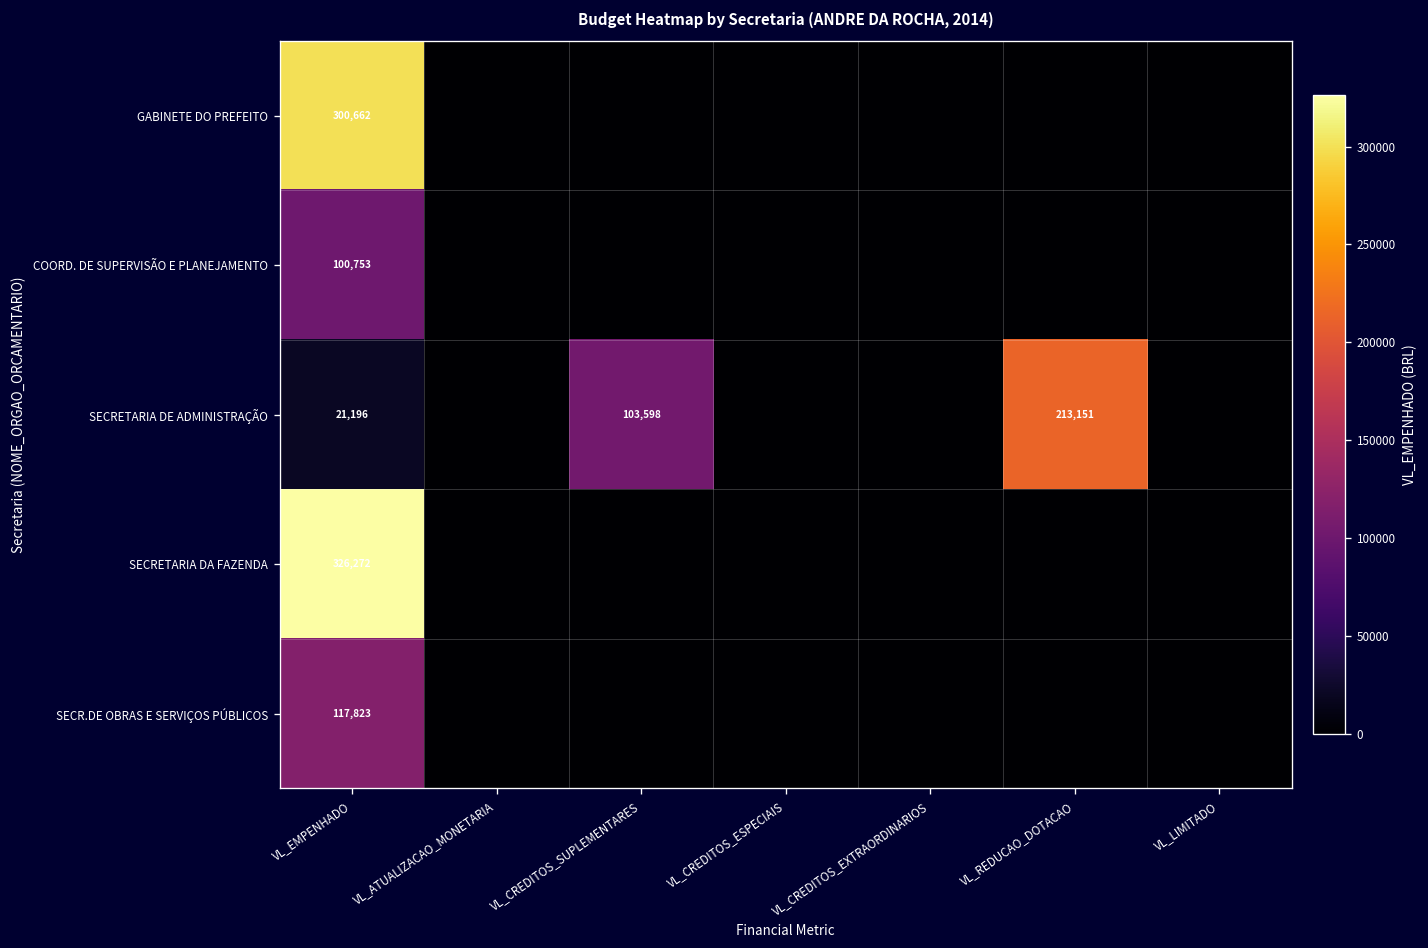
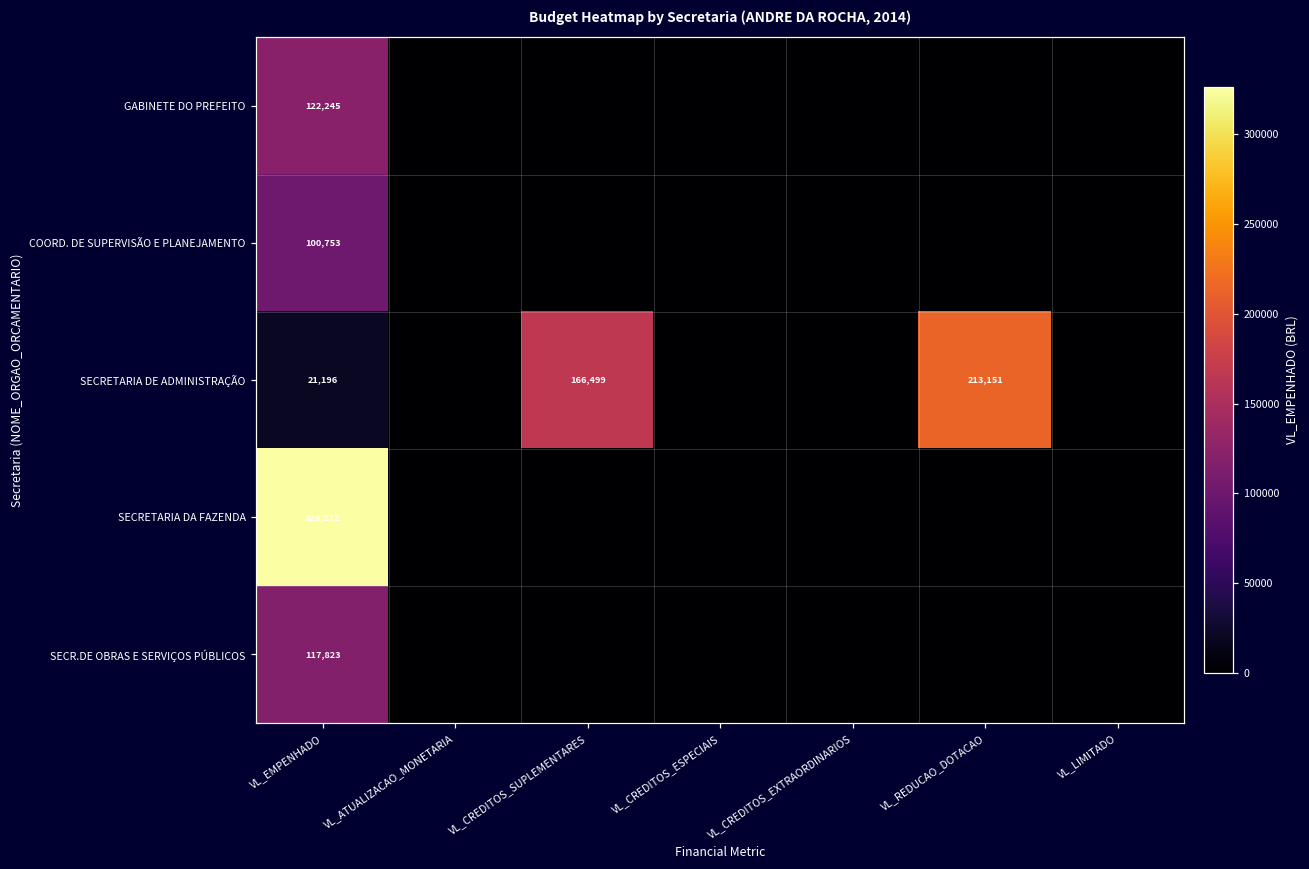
GABINETE DO PREFEITO, VL_EMPENHADO: 300,662 -> 122,245
SECRETARIA DE ADMINISTRAÇÃO, VL_CREDITOS_SUPLEMENTARES: 103,598 -> 166,499
